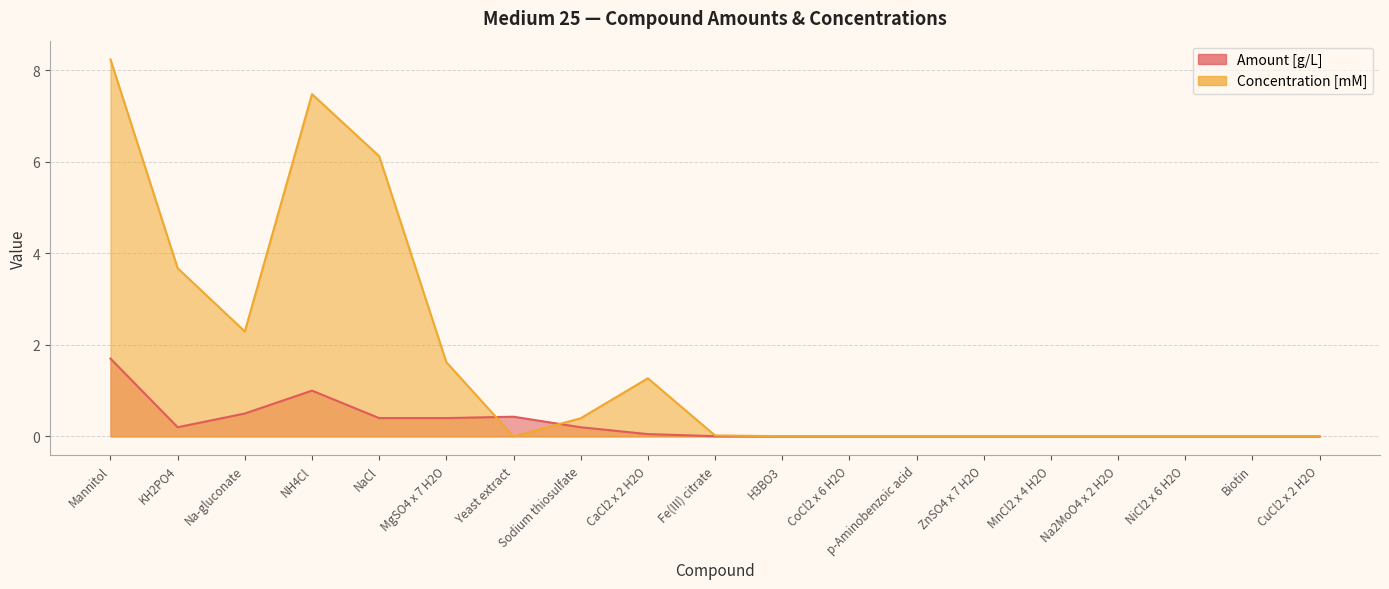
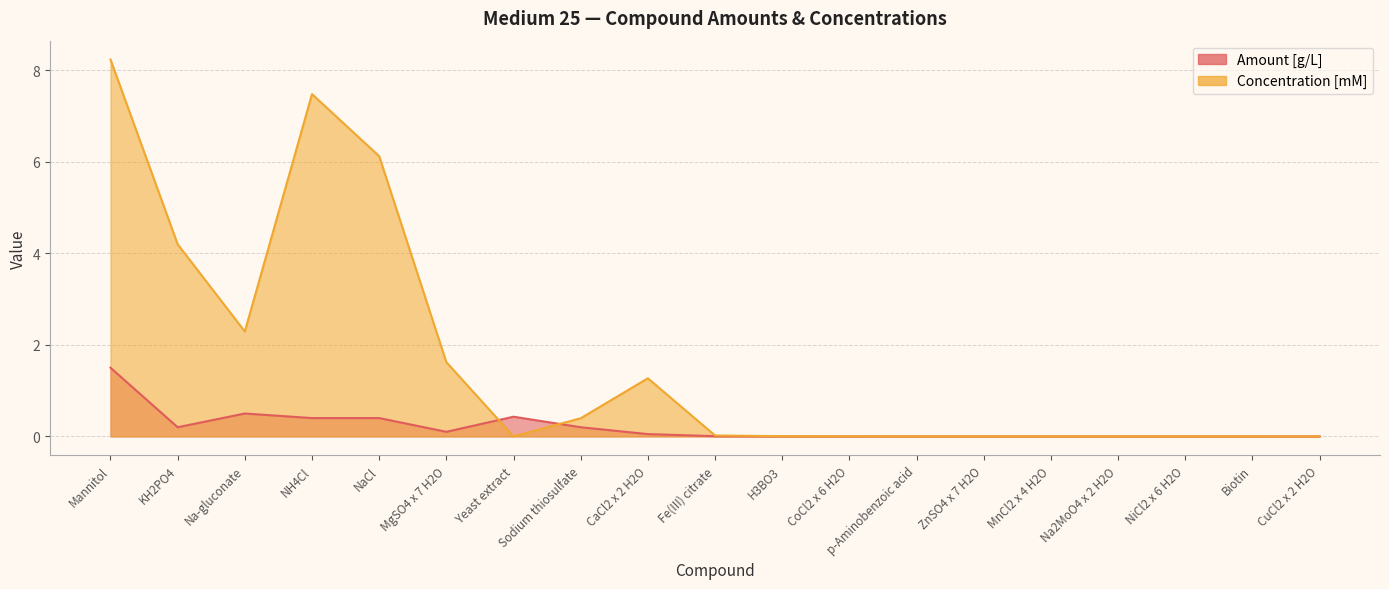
Amount [g/L], Mannitol: 1.7 -> 1.5
Concentration [mM], KH2PO4: 3.7 -> 4.2
Amount [g/L], NH4Cl: 1.0 -> 0.4
Amount [g/L], MgSO4 x 7 H2O: 0.4 -> 0.1
